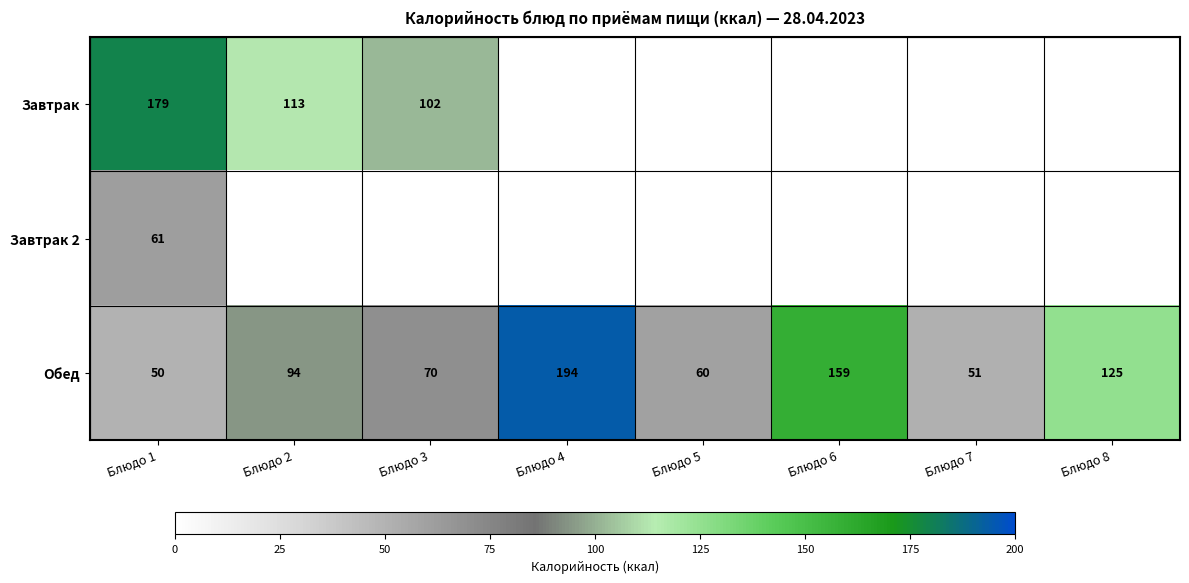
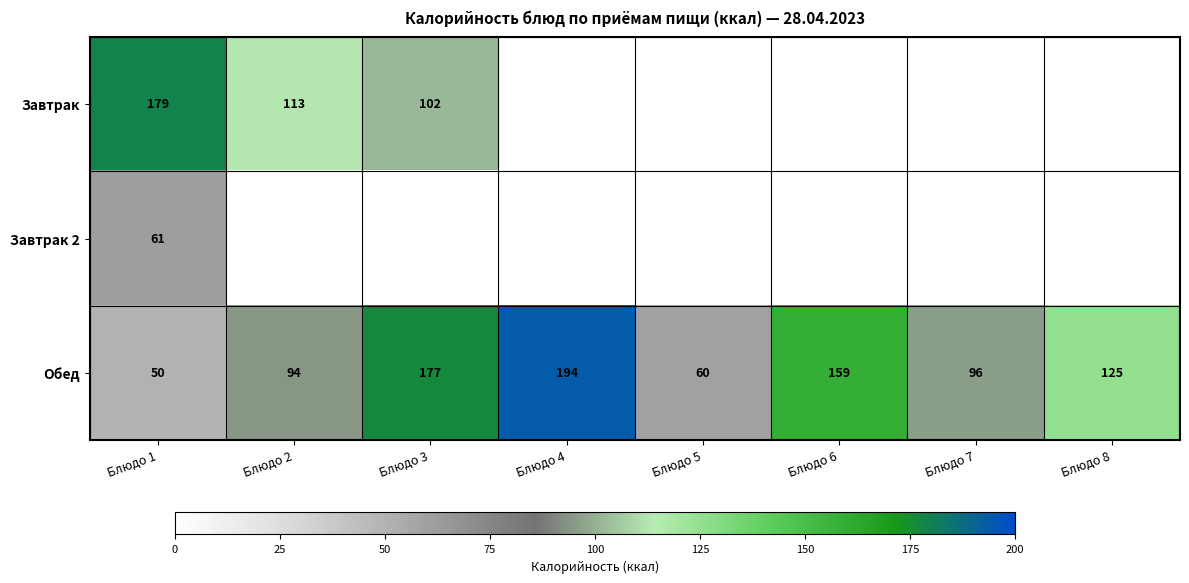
Обед, Блюдо 3: 70 -> 177
Обед, Блюдо 7: 51 -> 96
